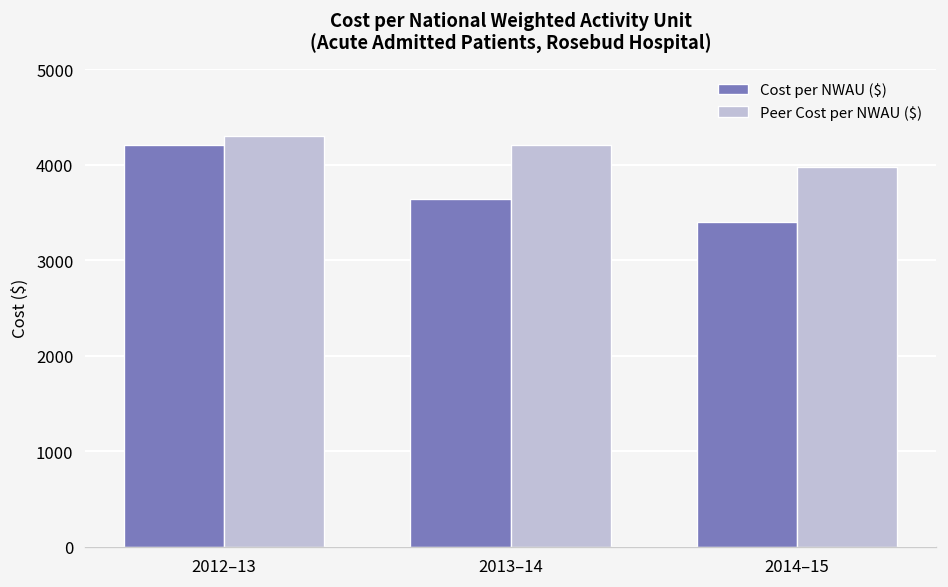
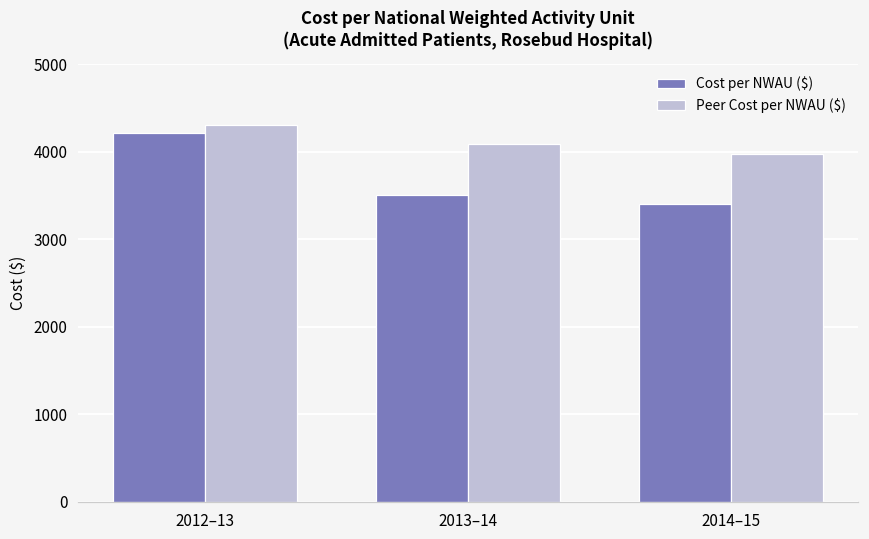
Cost per NWAU ($), 2013–14: 3600 -> 3500
Peer Cost per NWAU ($), 2013–14: 4200 -> 4100
